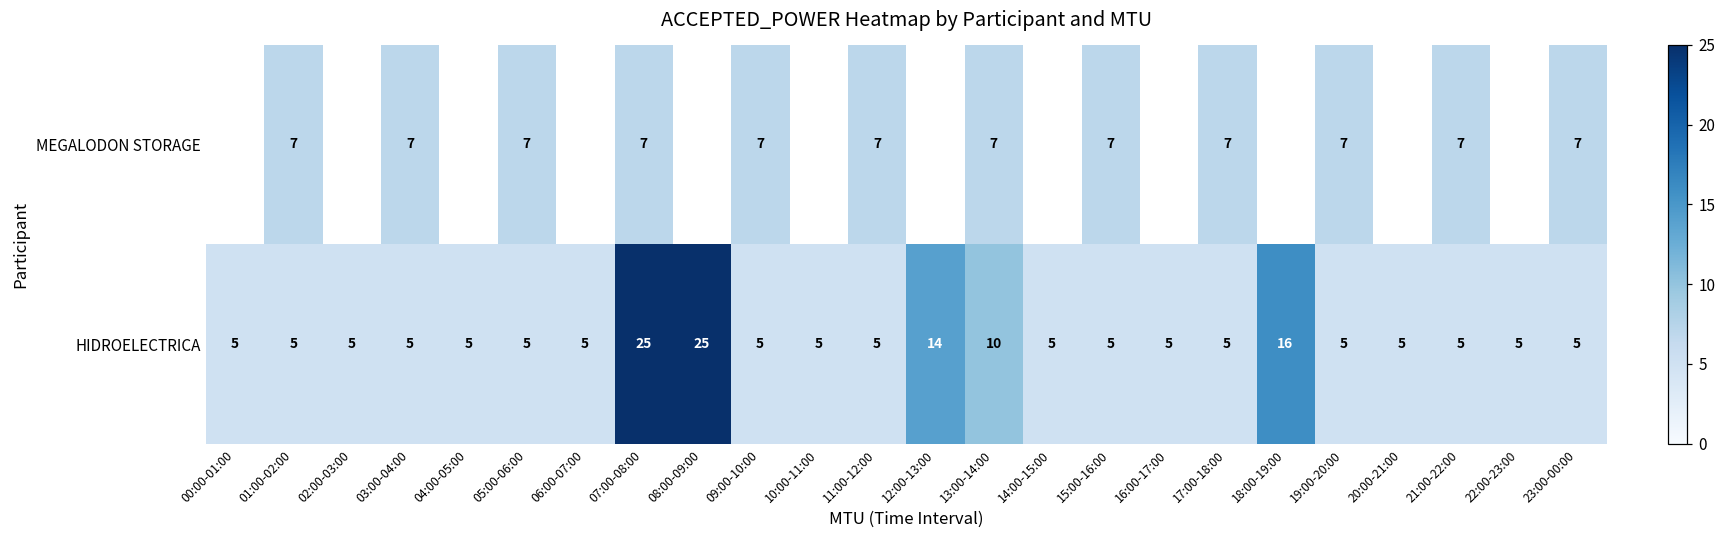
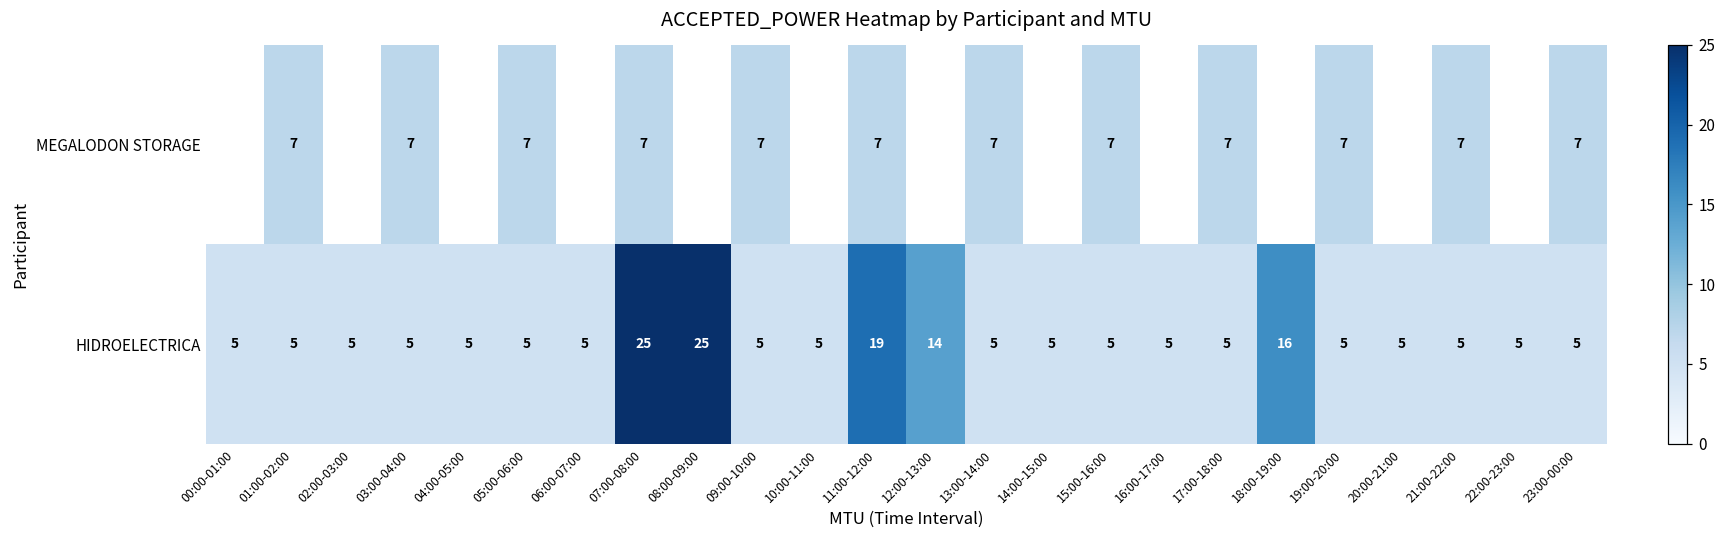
HIDROELECTRICA, 11:00-12:00: 5 -> 19
HIDROELECTRICA, 13:00-14:00: 10 -> 5
